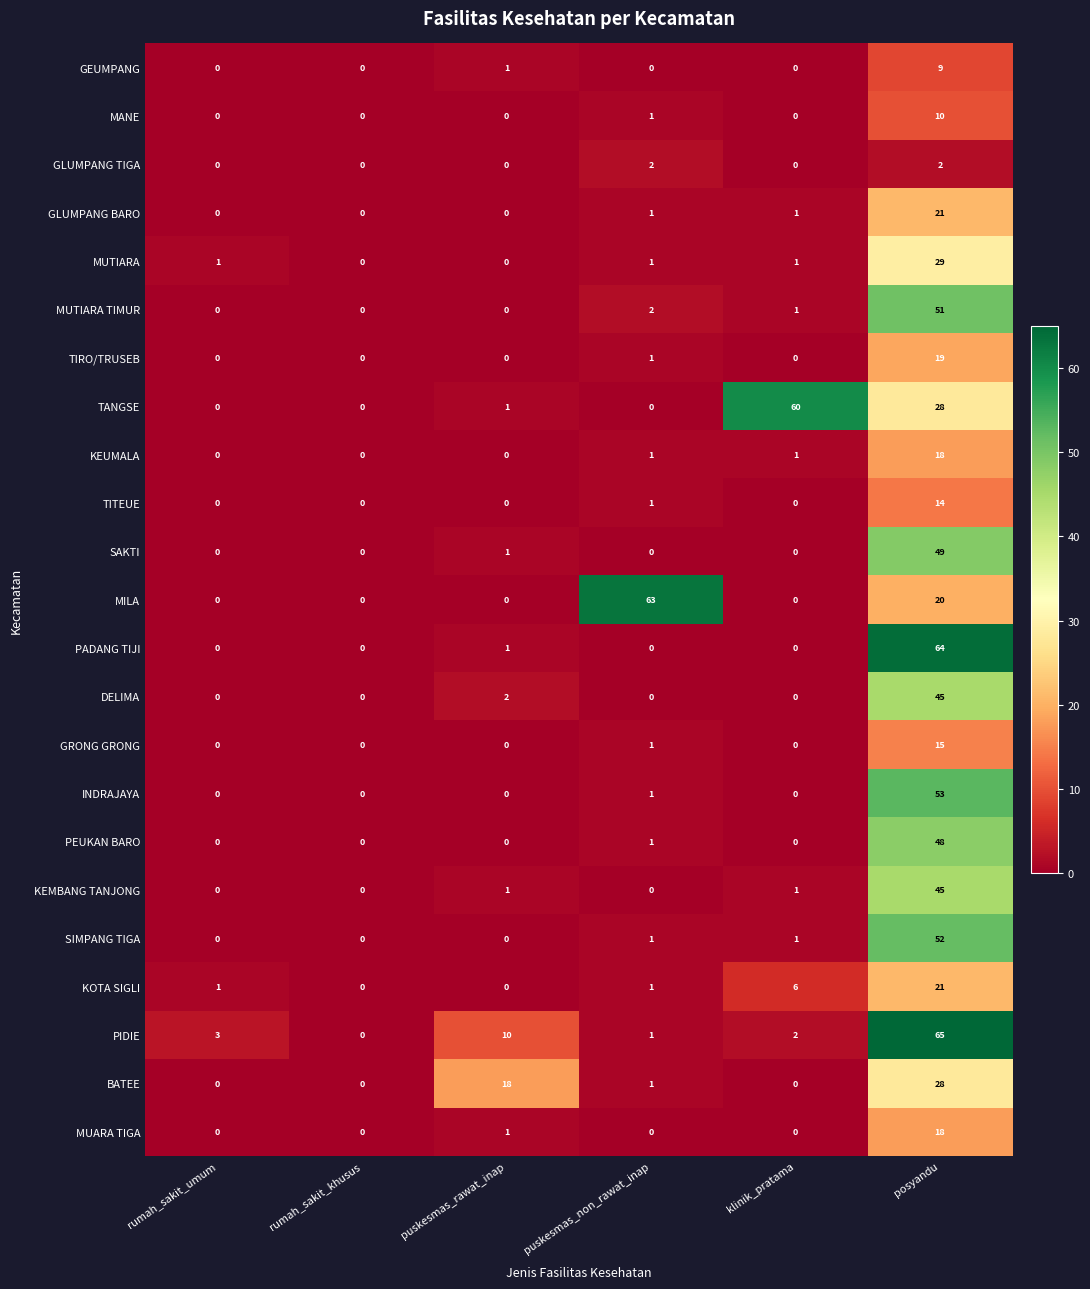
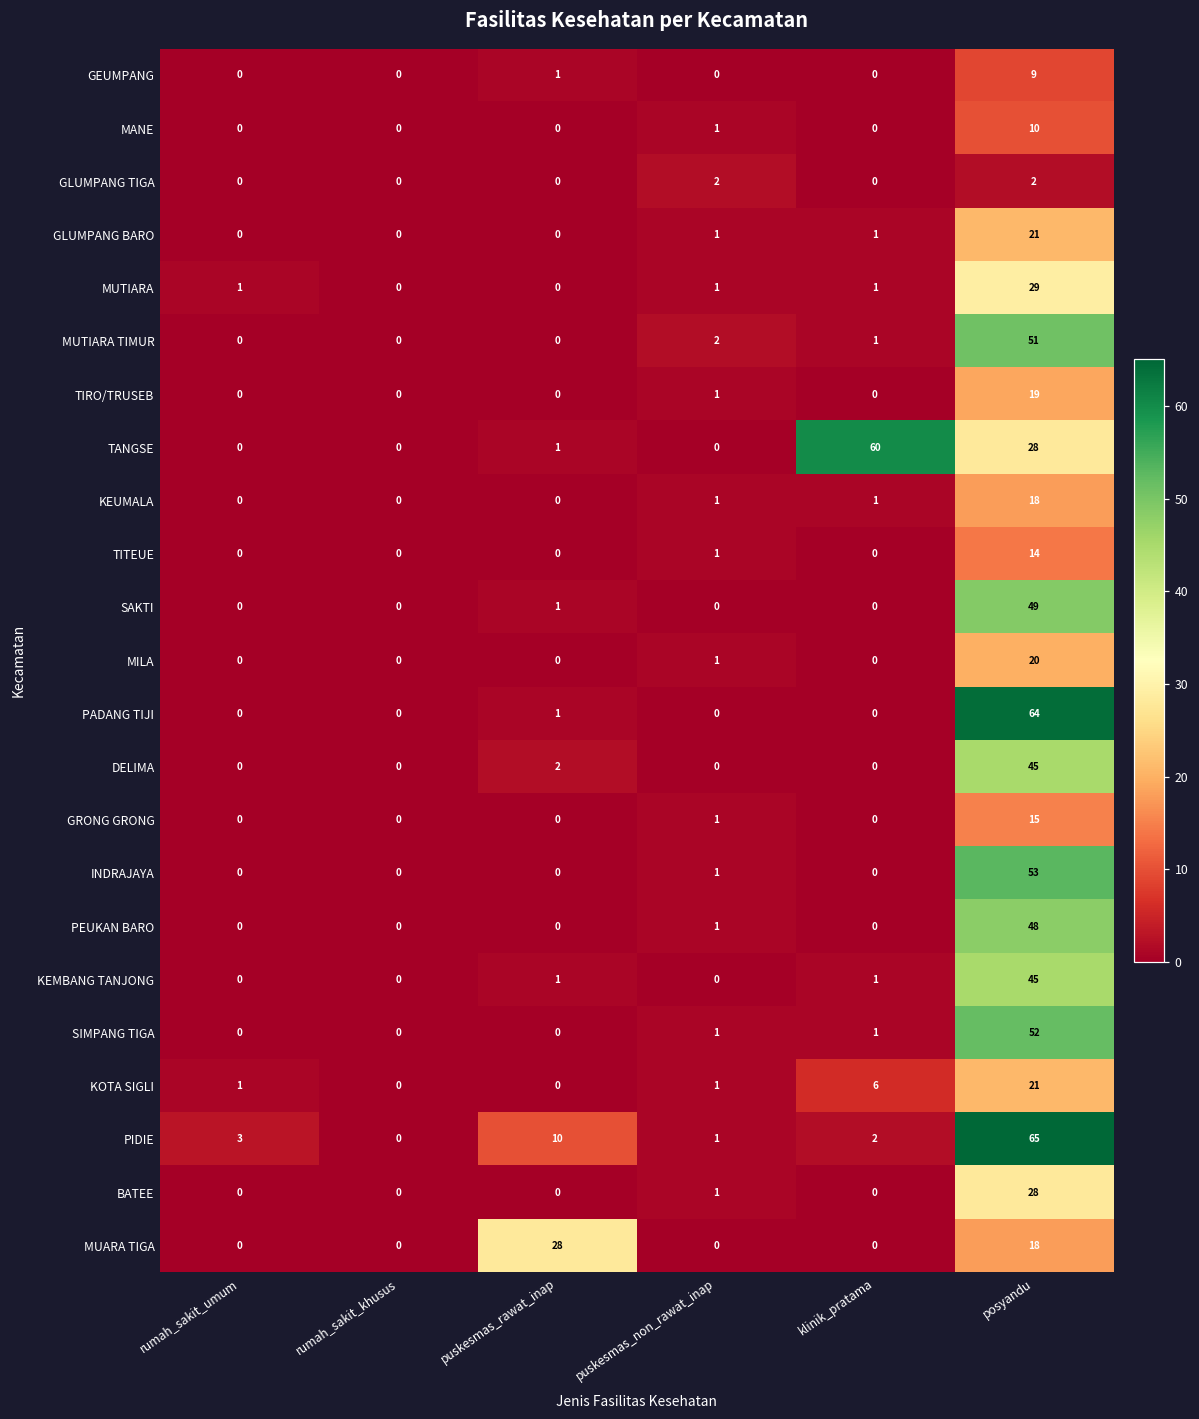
MILA, puskesmas_non_rawat_inap: 63 -> 1
BATEE, puskesmas_rawat_inap: 18 -> 0
MUARA TIGA, puskesmas_rawat_inap: 1 -> 28
